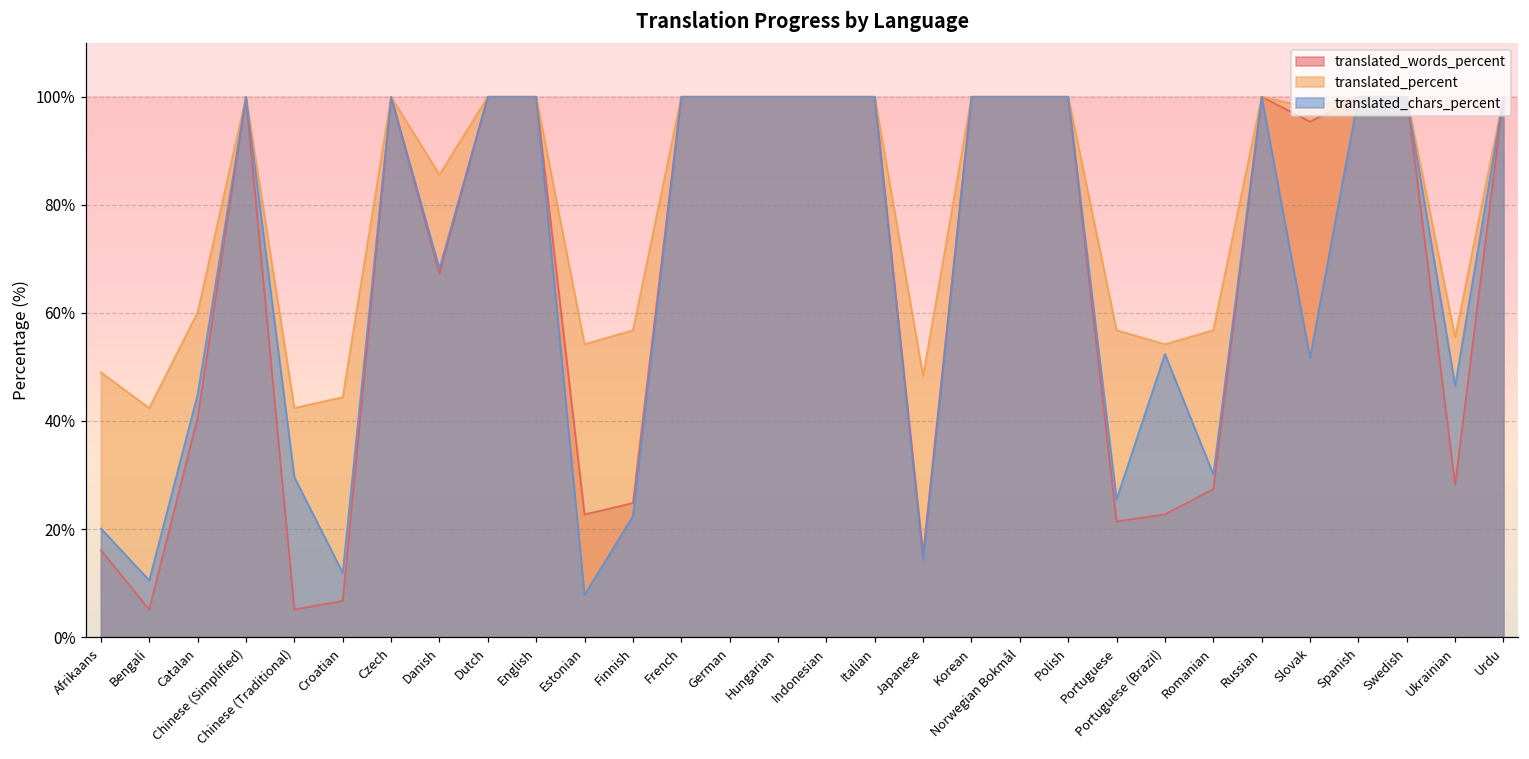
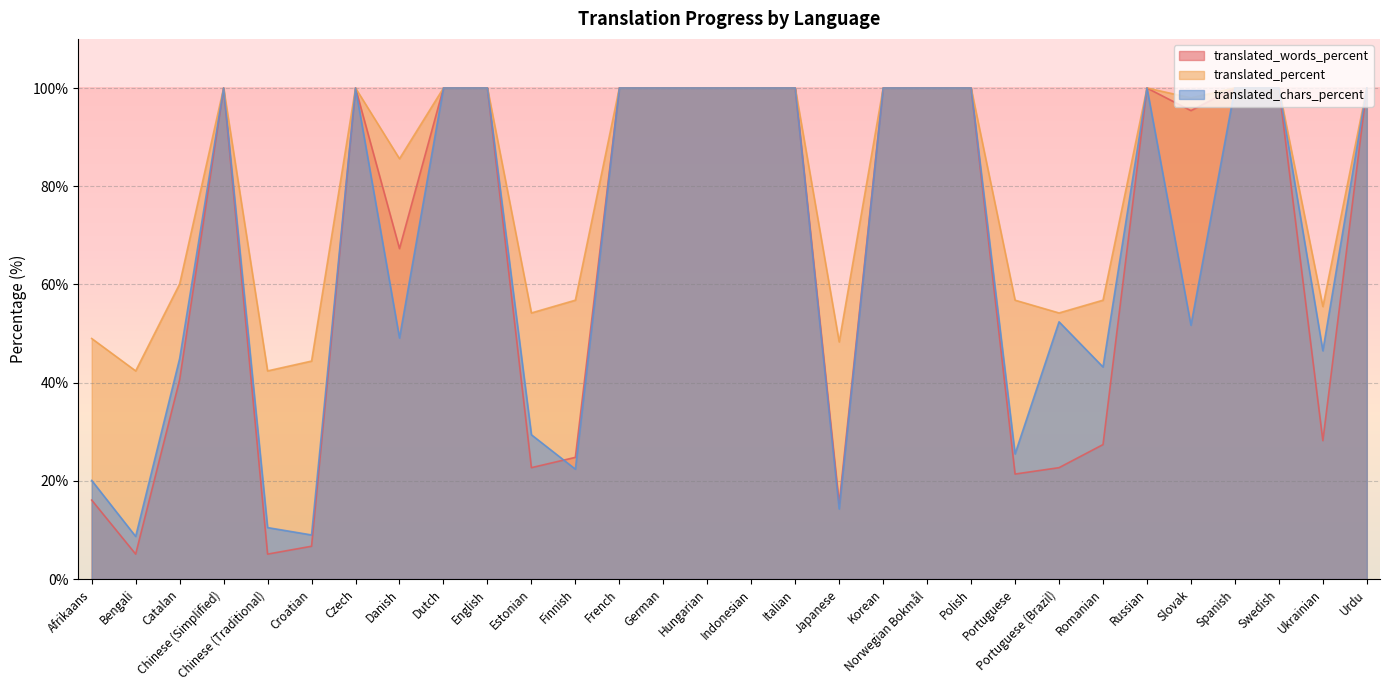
translated_chars_percent, Bengali: 11% -> 9%
translated_chars_percent, Chinese (Traditional): 30% -> 11%
translated_chars_percent, Croatian: 12% -> 9%
translated_chars_percent, Danish: 68% -> 49%
translated_chars_percent, Estonian: 8% -> 29%
translated_chars_percent, Romanian: 30% -> 43%
